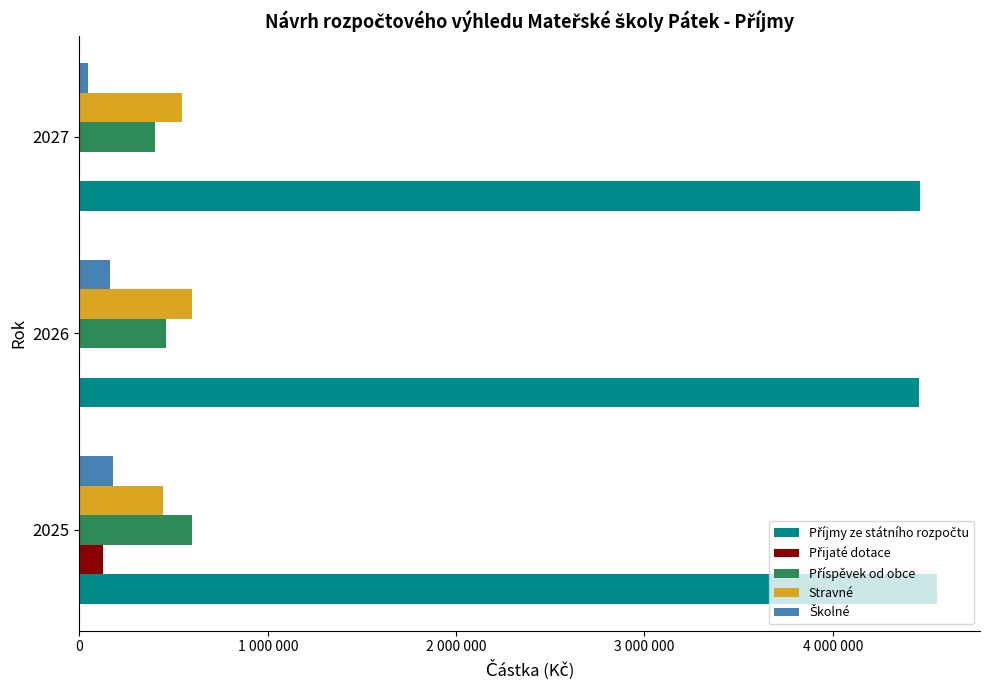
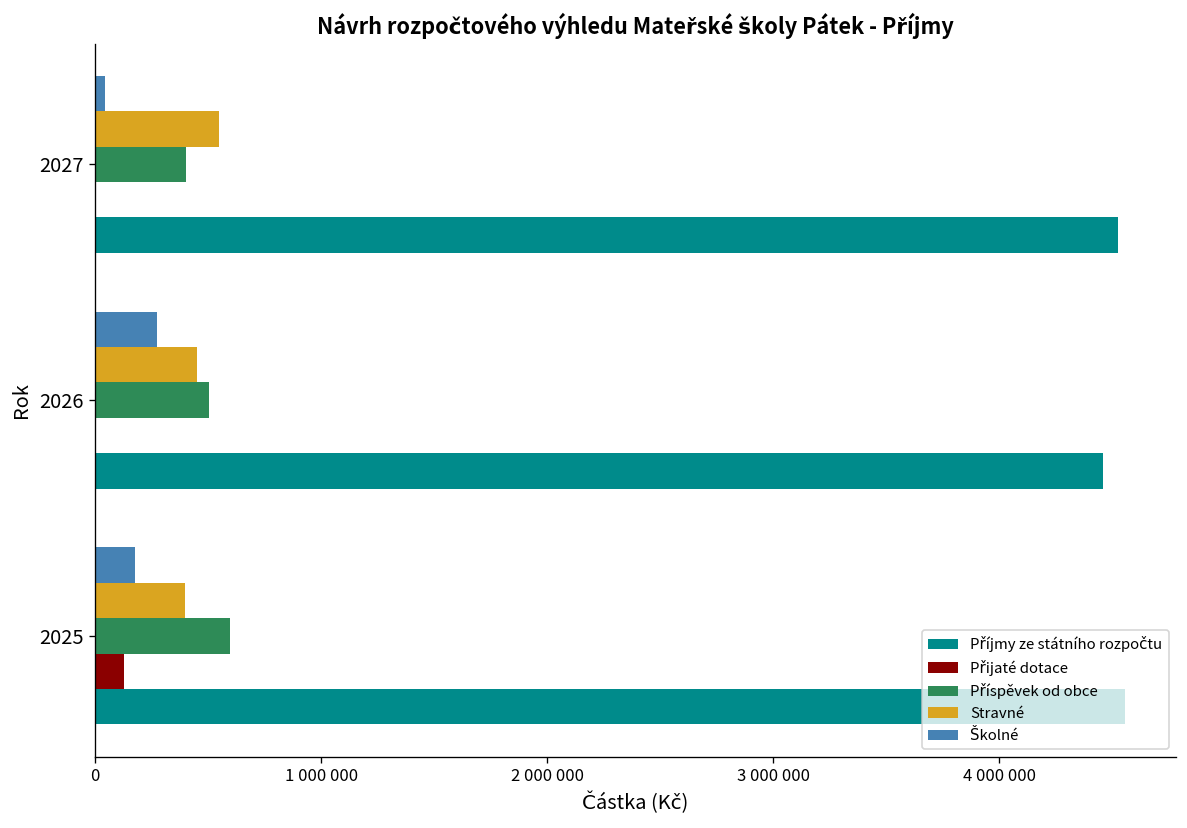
Příjmy ze státního rozpočtu, 2027: 4470000 -> 4520000
Školné, 2026: 160000 -> 270000
Stravné, 2026: 600000 -> 450000
Příspěvek od obce, 2026: 460000 -> 500000
Stravné, 2025: 450000 -> 400000
